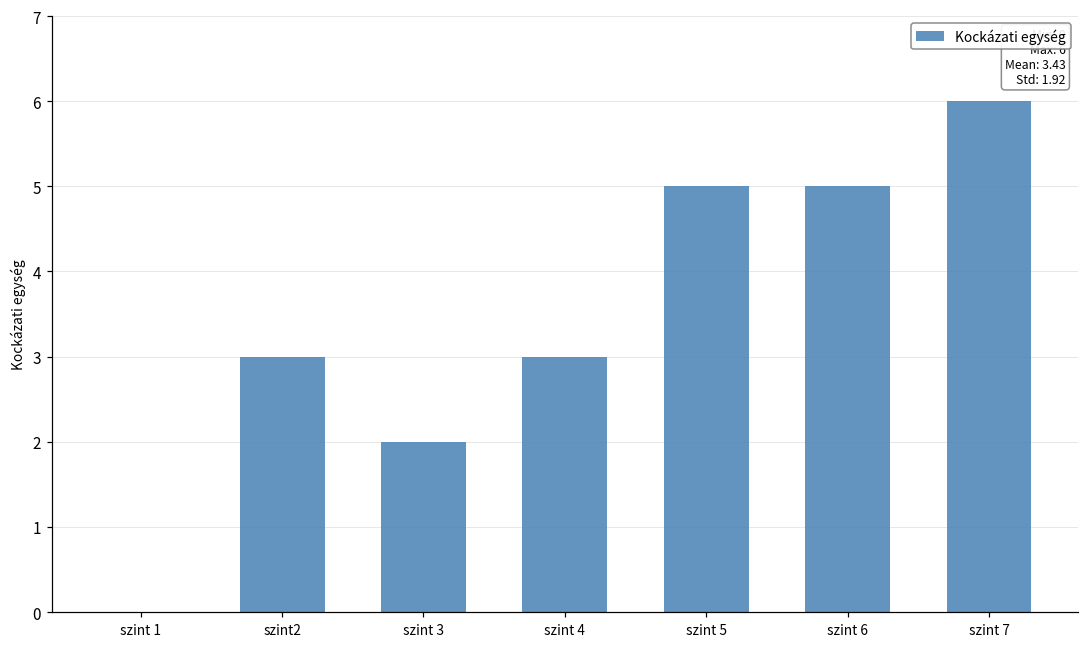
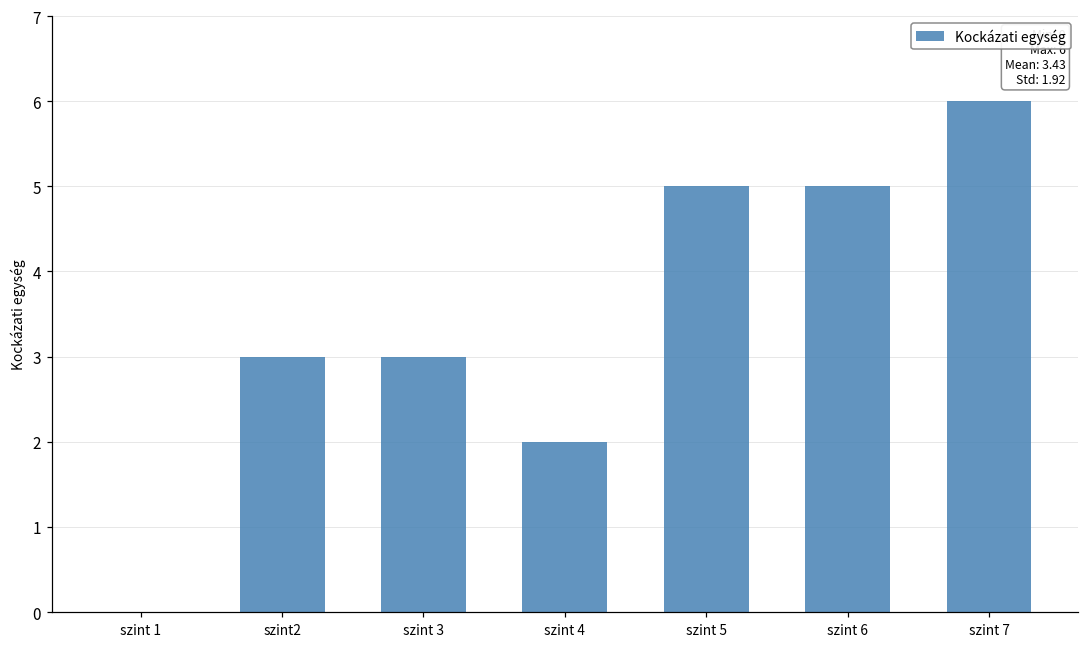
szint 3: 2 -> 3
szint 4: 3 -> 2
